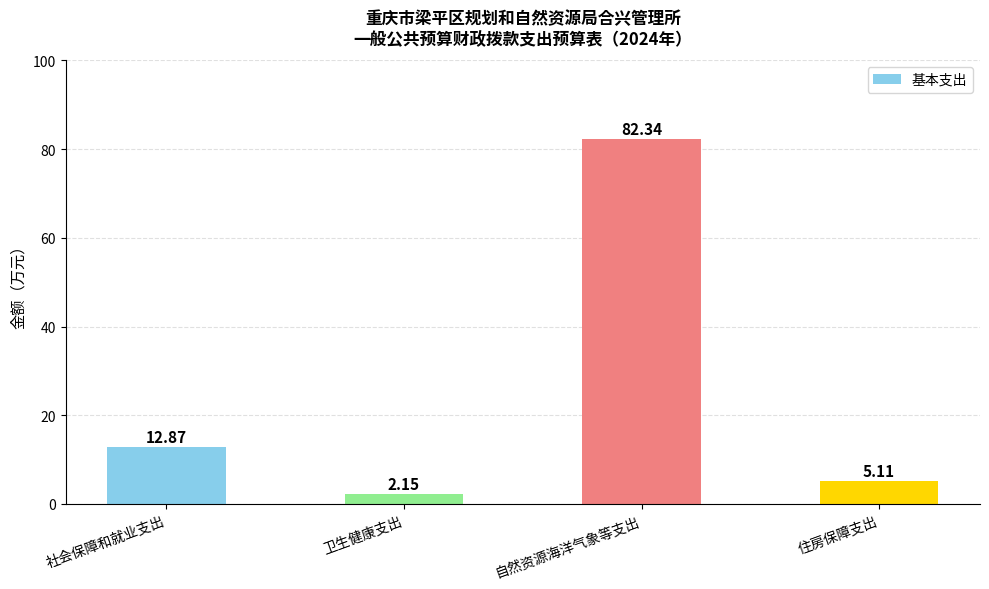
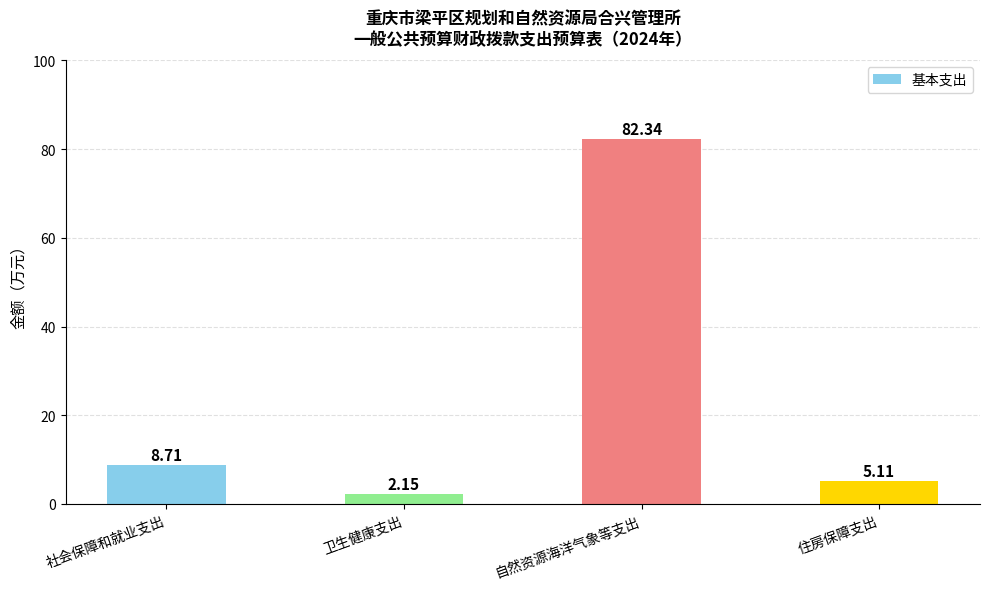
社会保障和就业支出: 12.87 -> 8.71
